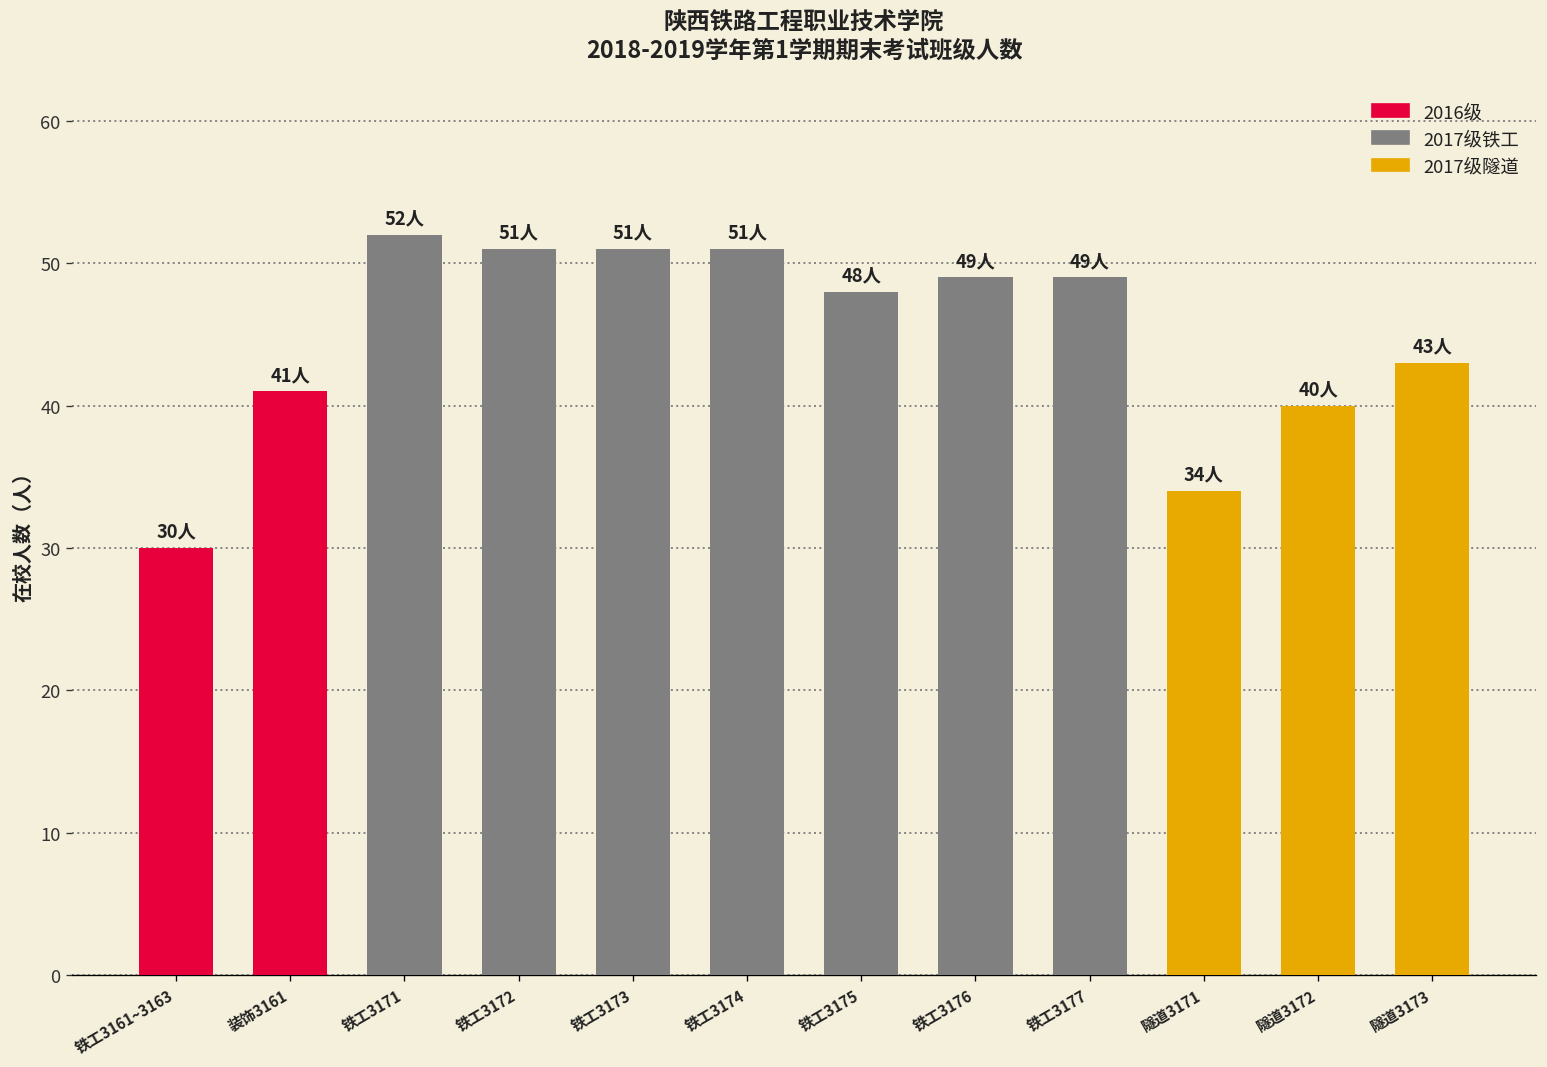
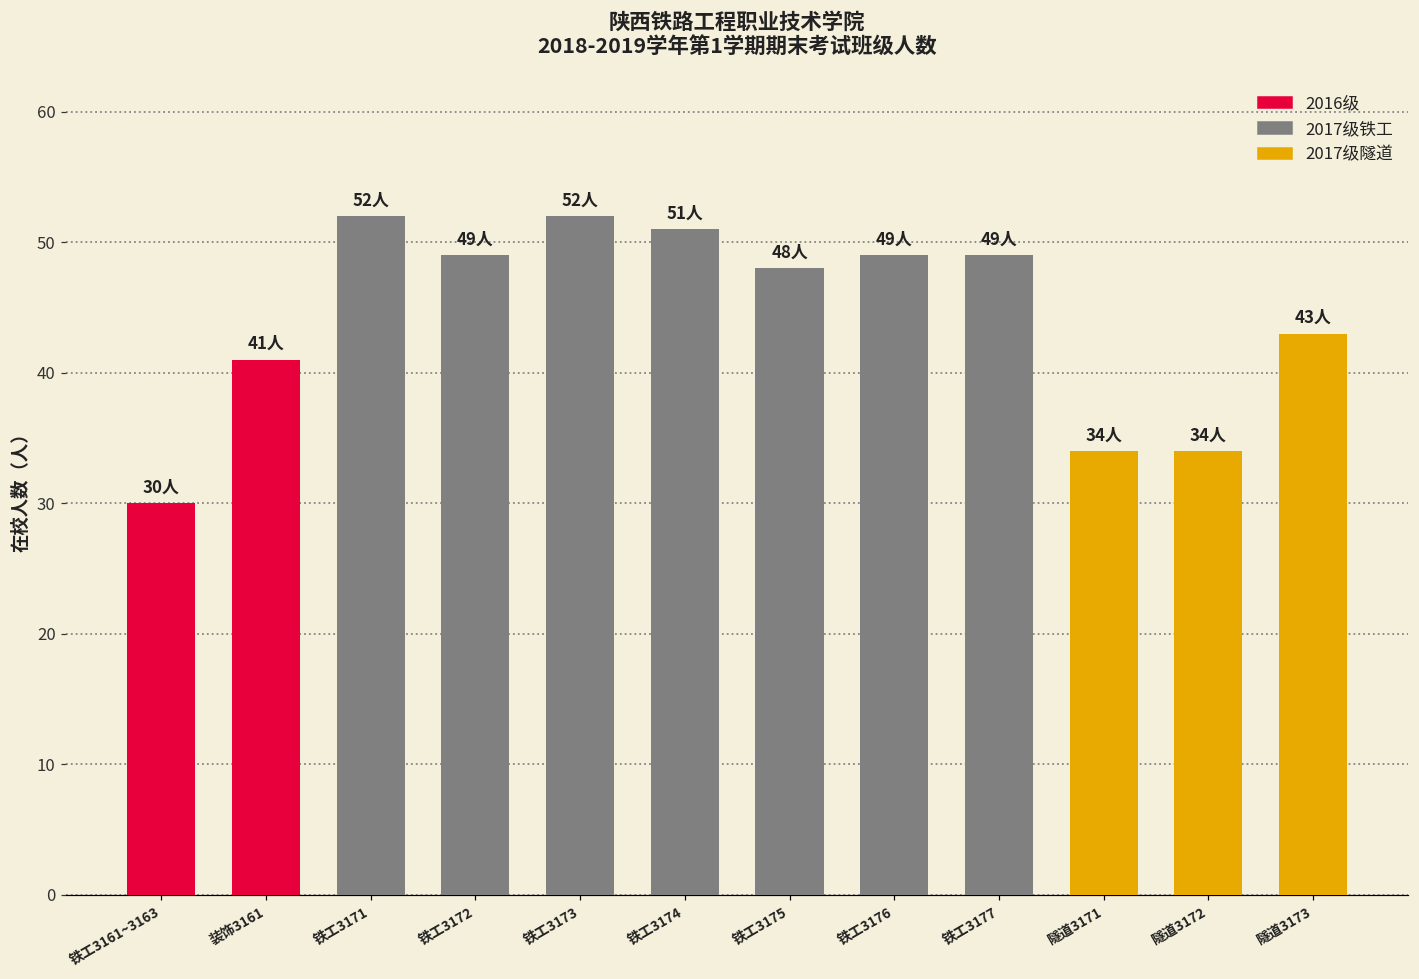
铁工3172: 51人 -> 49人
铁工3173: 51人 -> 52人
隧道3172: 40人 -> 34人
